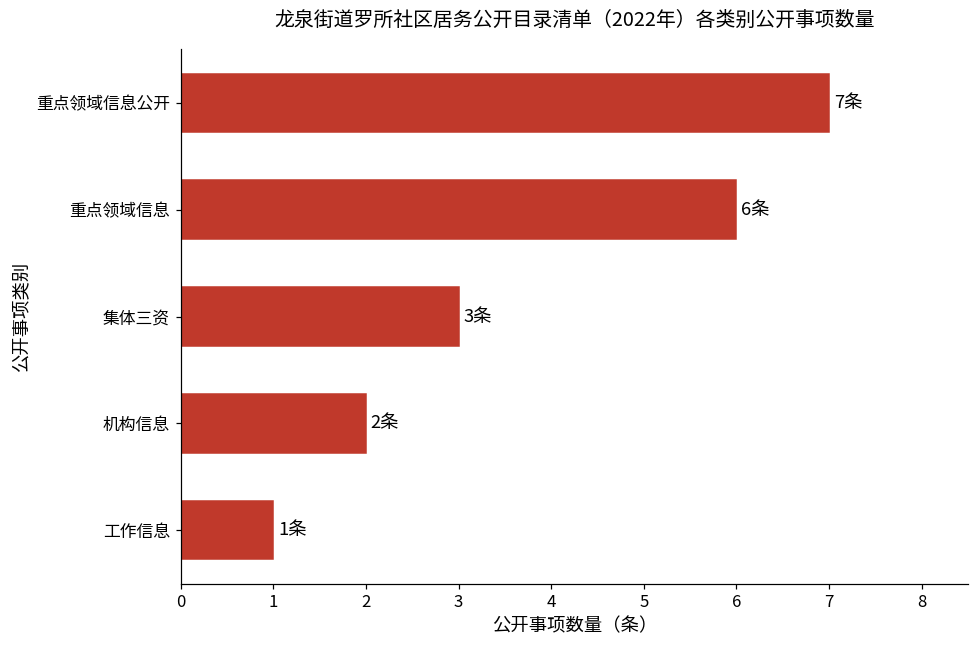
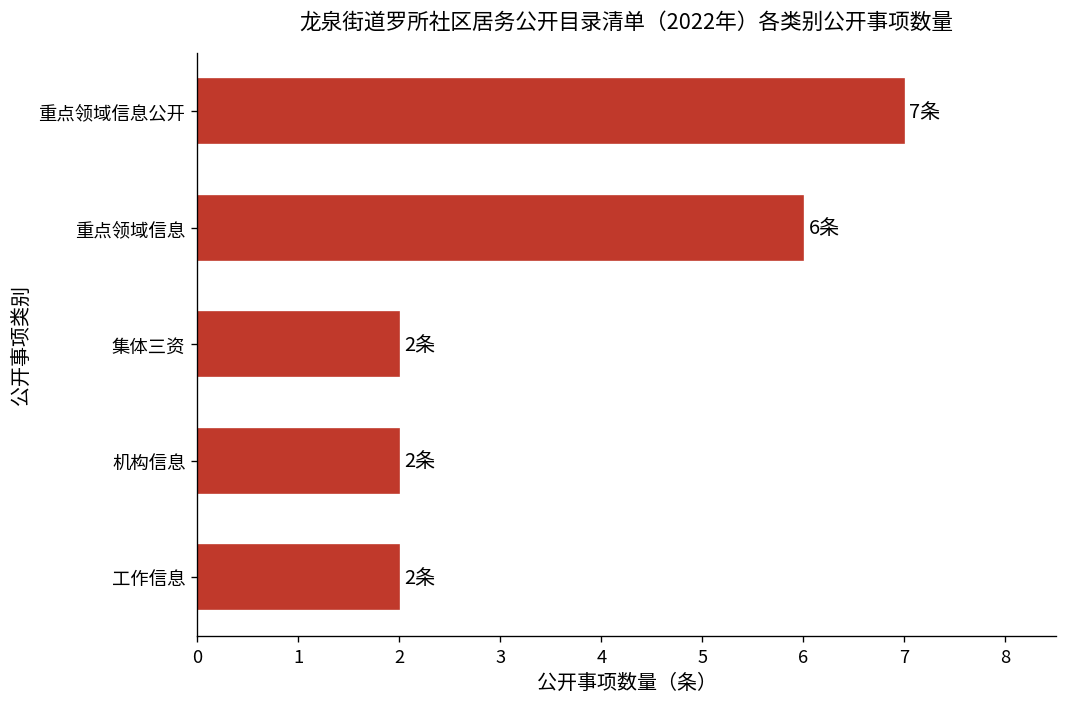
集体三资: 3条 -> 2条
工作信息: 1条 -> 2条
